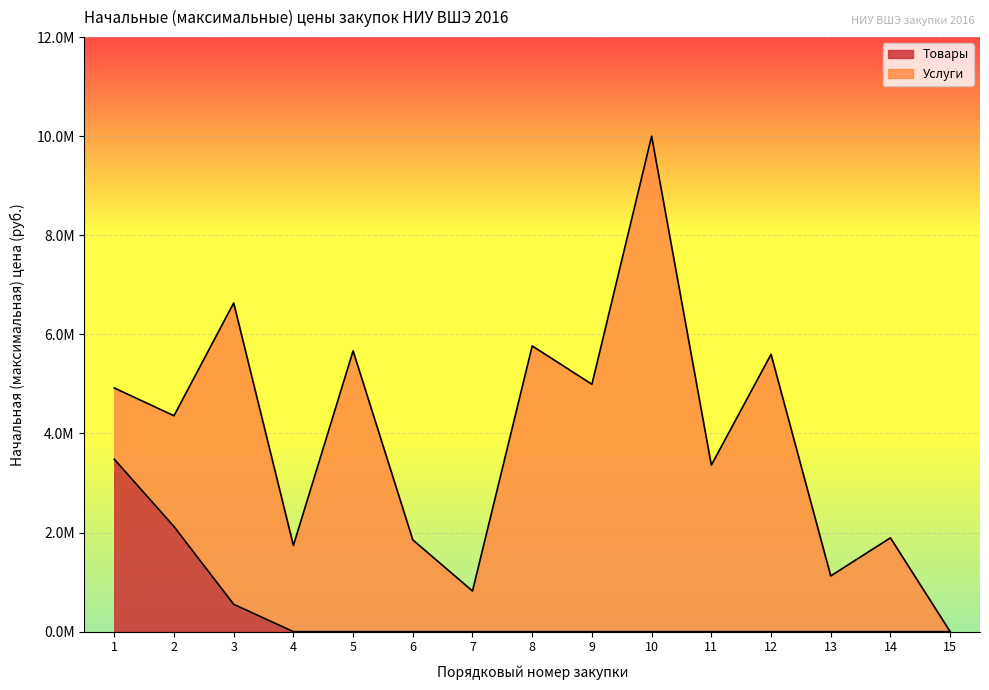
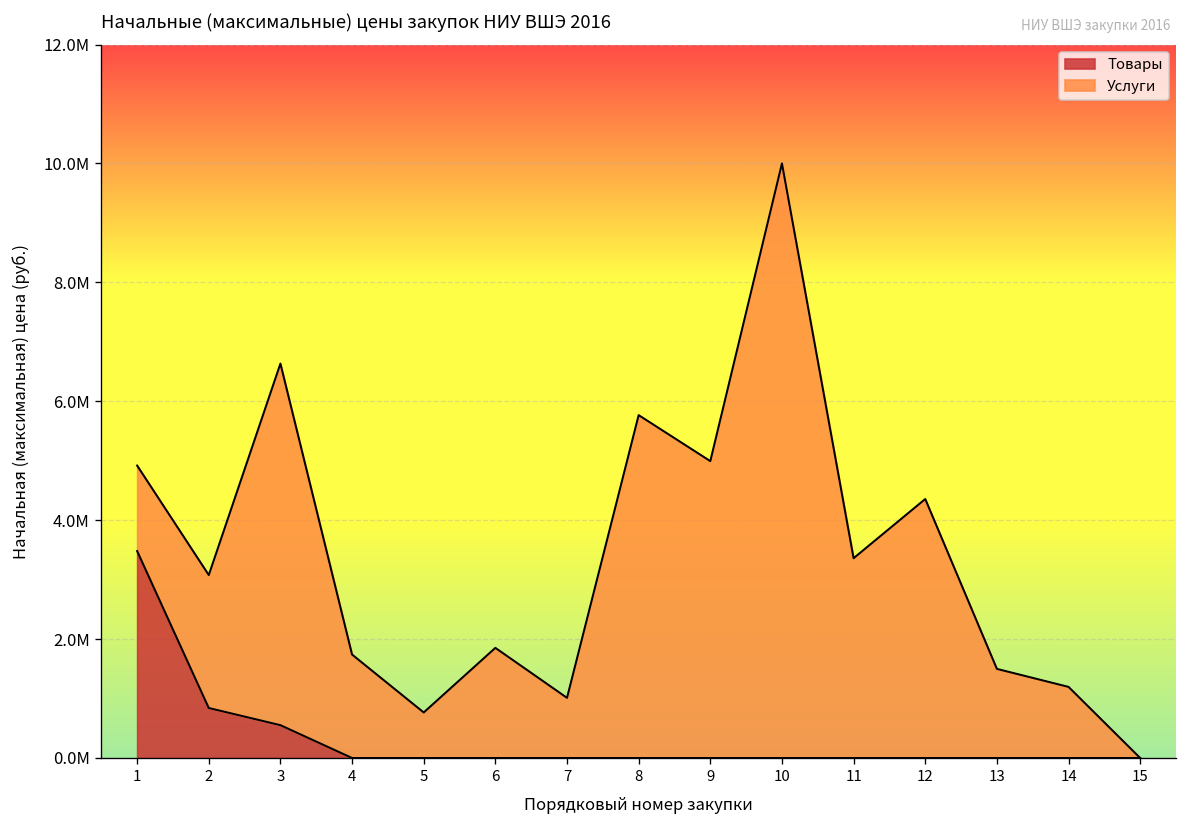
Товары, 2: 2100000 -> 800000
Услуги, 5: 5700000 -> 800000
Услуги, 7: 800000 -> 1000000
Услуги, 12: 5600000 -> 4400000
Услуги, 13: 1100000 -> 1500000
Услуги, 14: 1900000 -> 1200000
